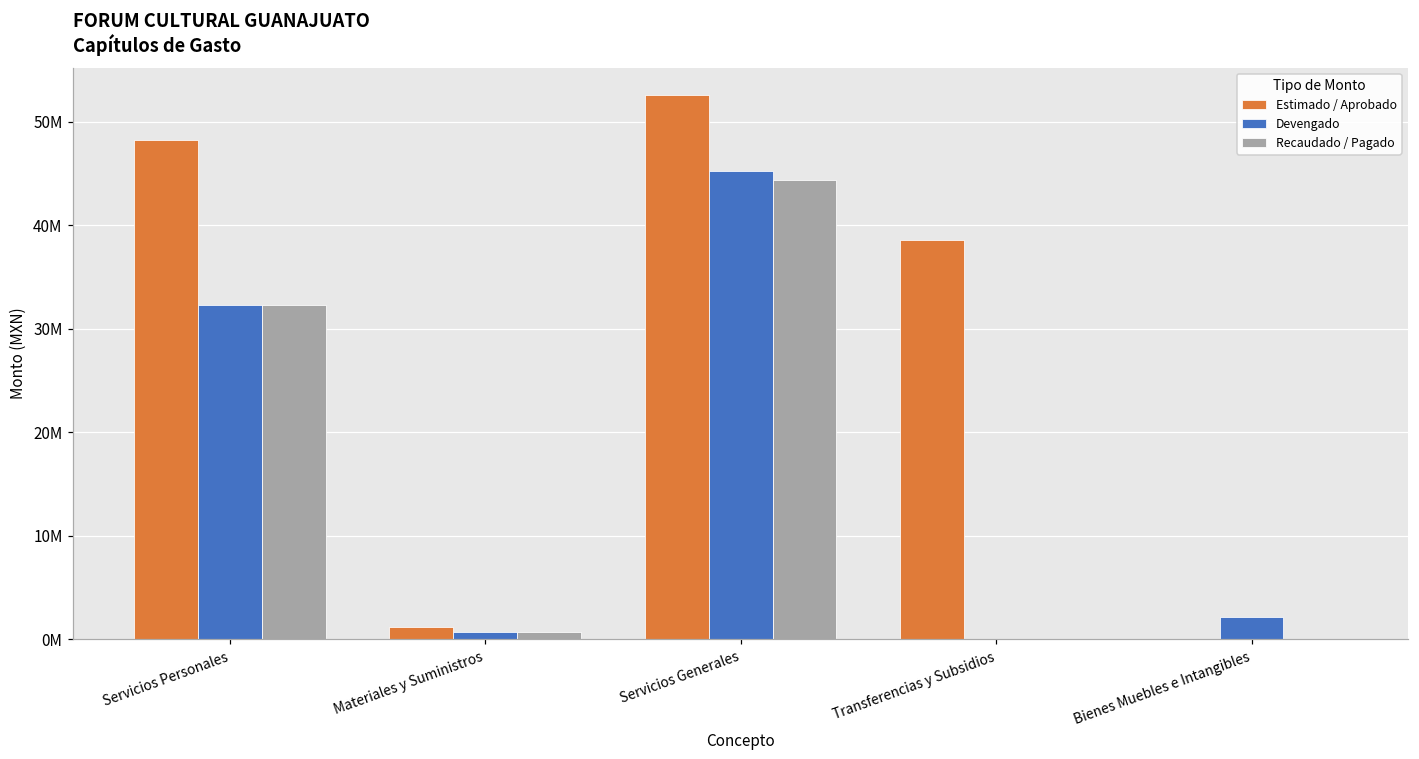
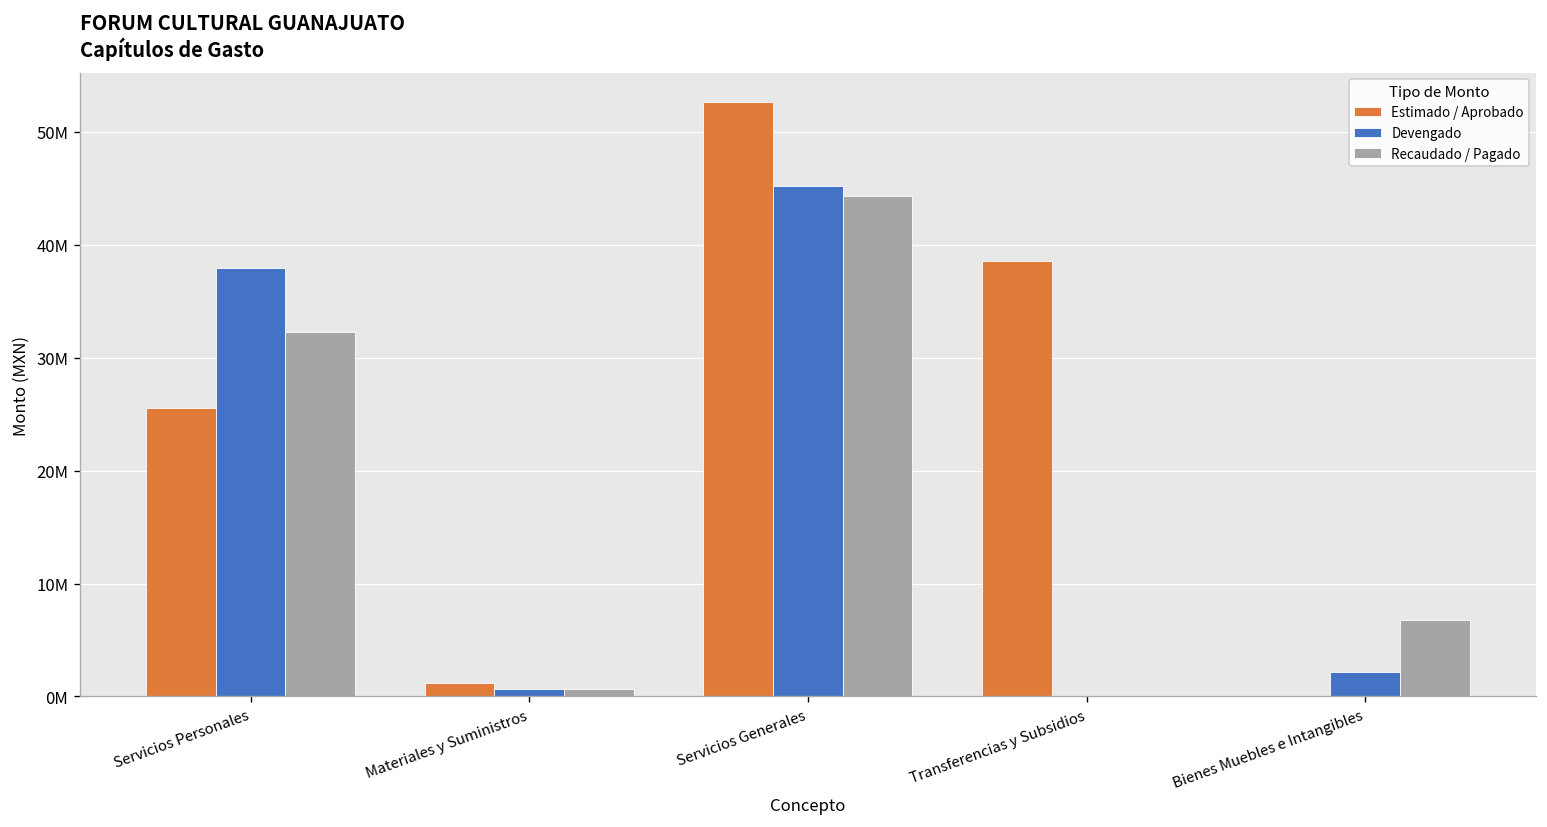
Estimado / Aprobado, Servicios Personales: 48000000 -> 26000000
Devengado, Servicios Personales: 32000000 -> 38000000
Recaudado / Pagado, Bienes Muebles e Intangibles: 0 -> 7000000
